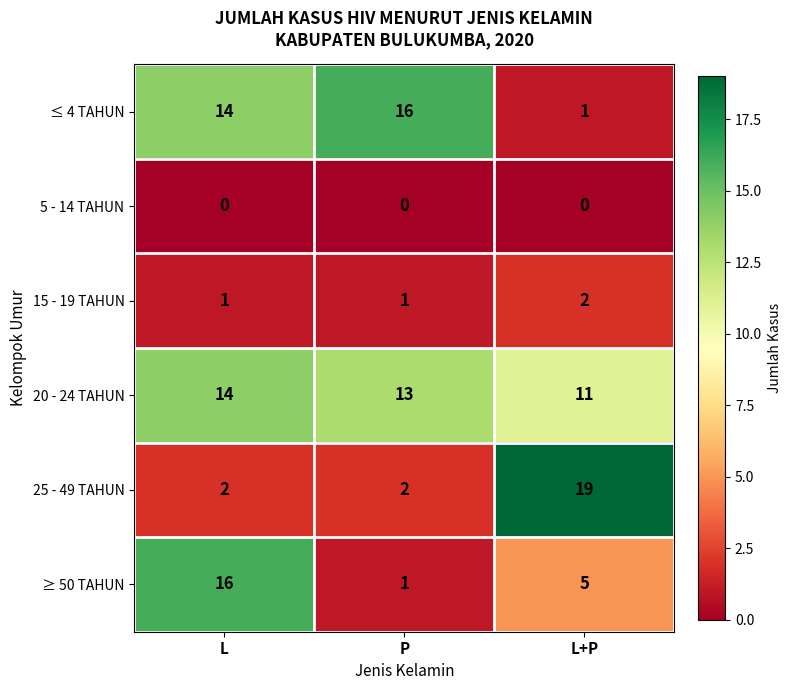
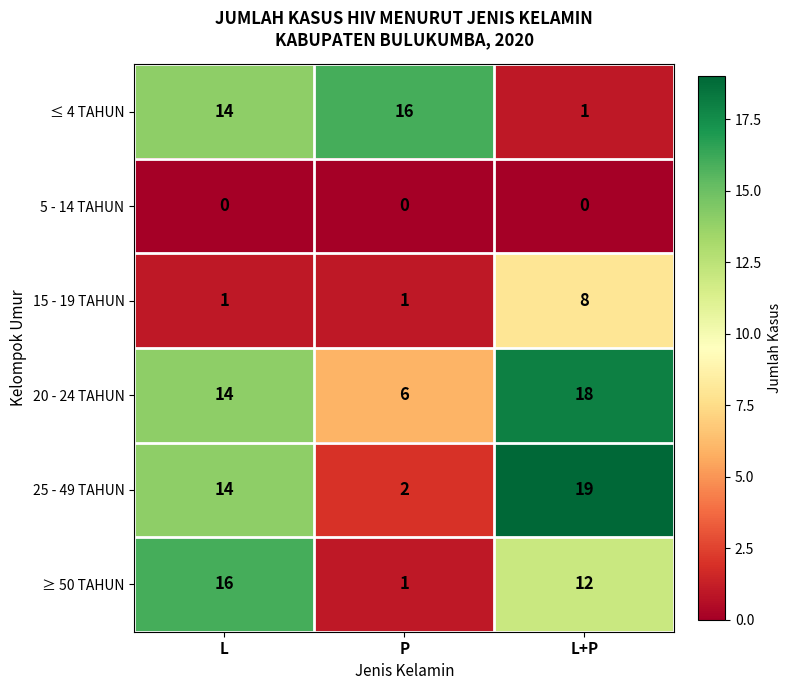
15 - 19 TAHUN, L+P: 2 -> 8
20 - 24 TAHUN, P: 13 -> 6
20 - 24 TAHUN, L+P: 11 -> 18
25 - 49 TAHUN, L: 2 -> 14
≥ 50 TAHUN, L+P: 5 -> 12
